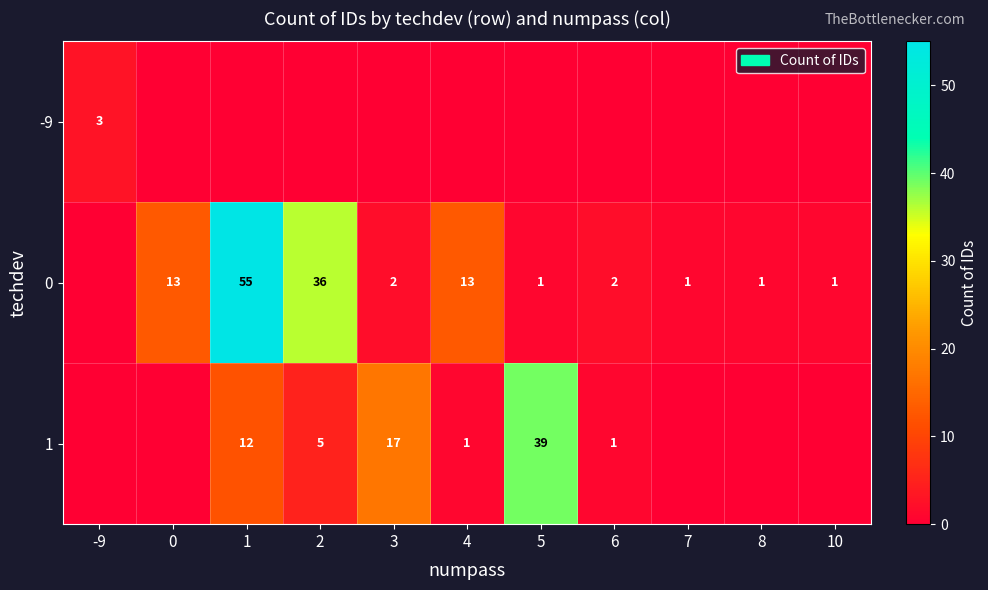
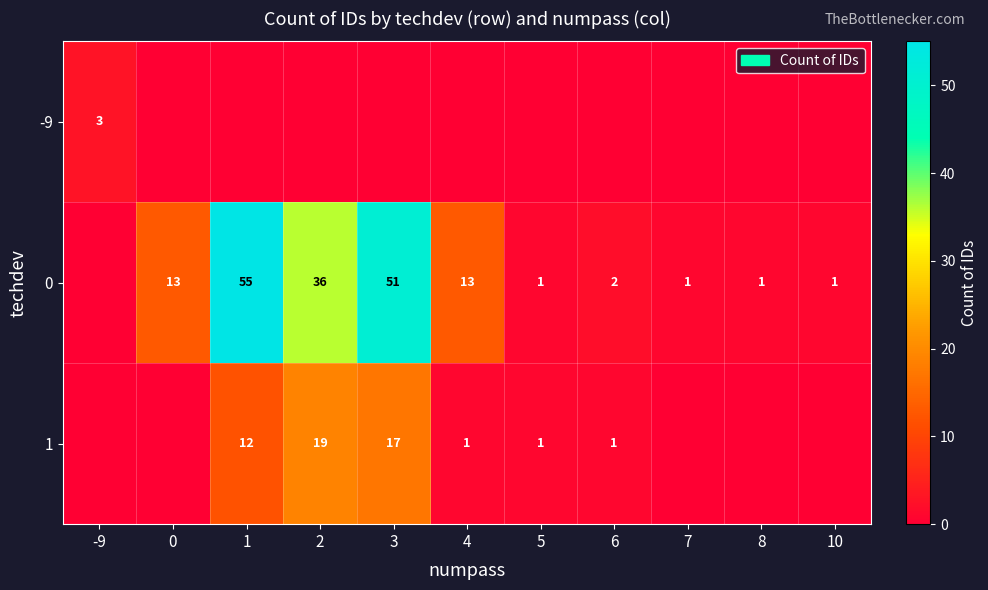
0, 3: 2 -> 51
1, 2: 5 -> 19
1, 5: 39 -> 1
